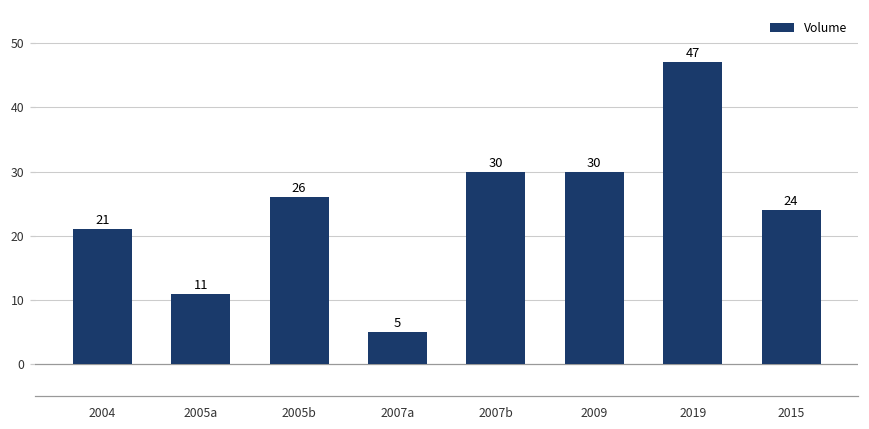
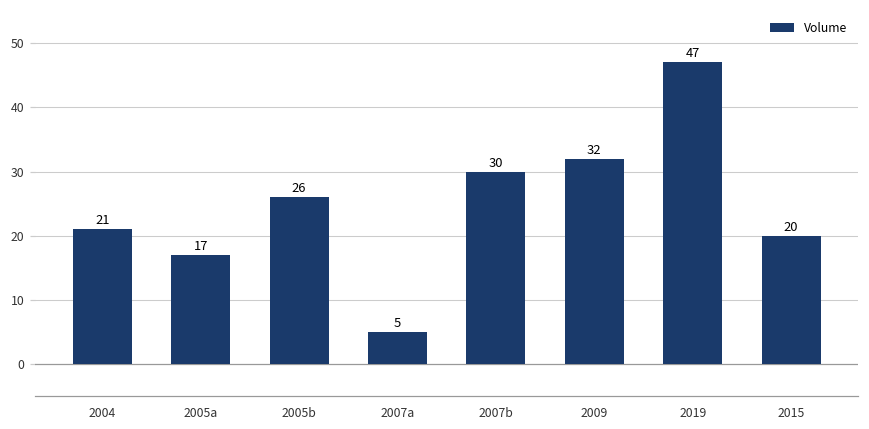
2005a: 11 -> 17
2009: 30 -> 32
2015: 24 -> 20
